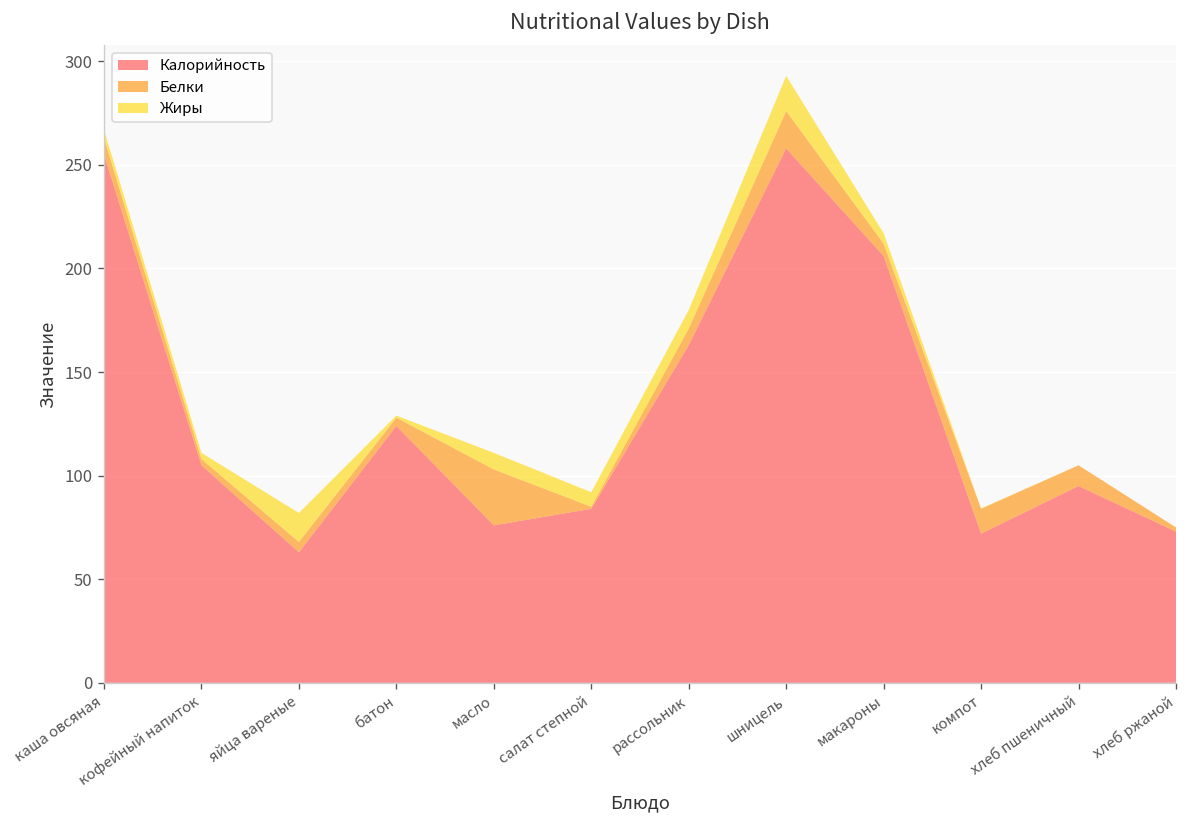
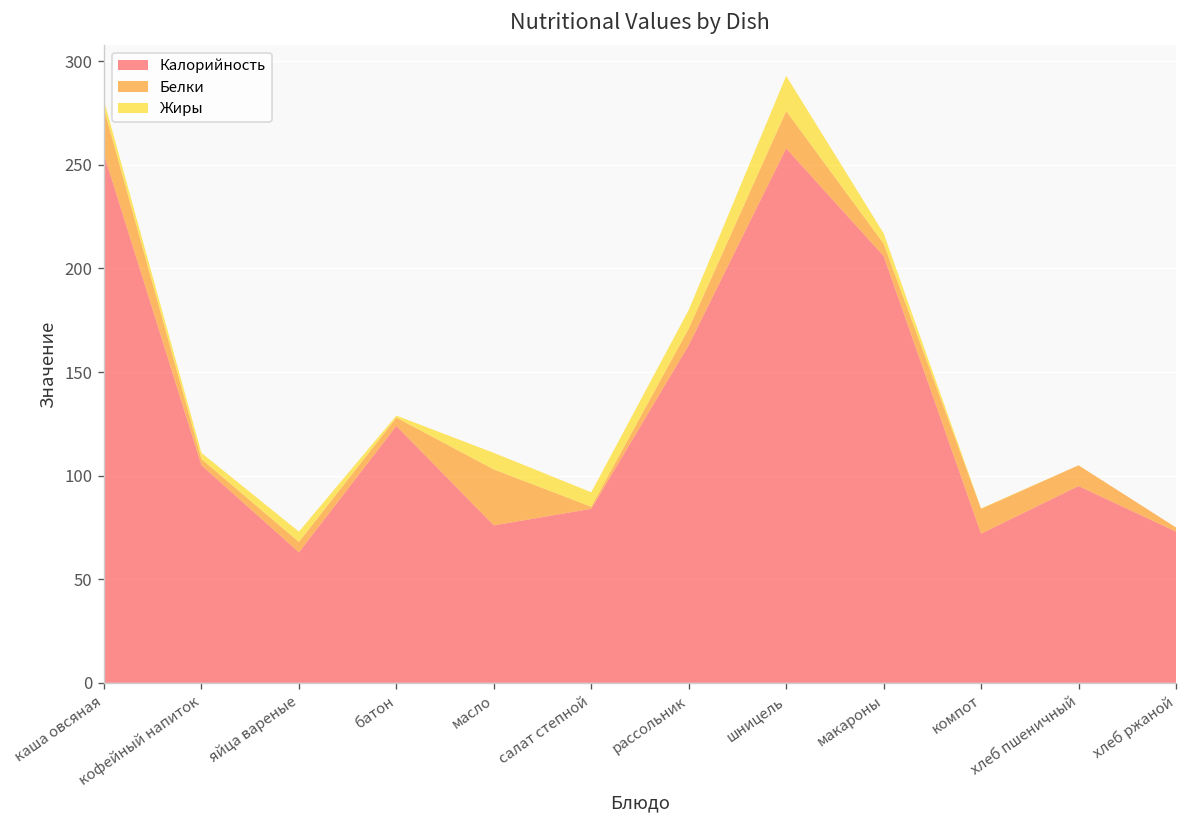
Белки, каша овсяная: 8 -> 22
Жиры, яйца вареные: 14 -> 5
